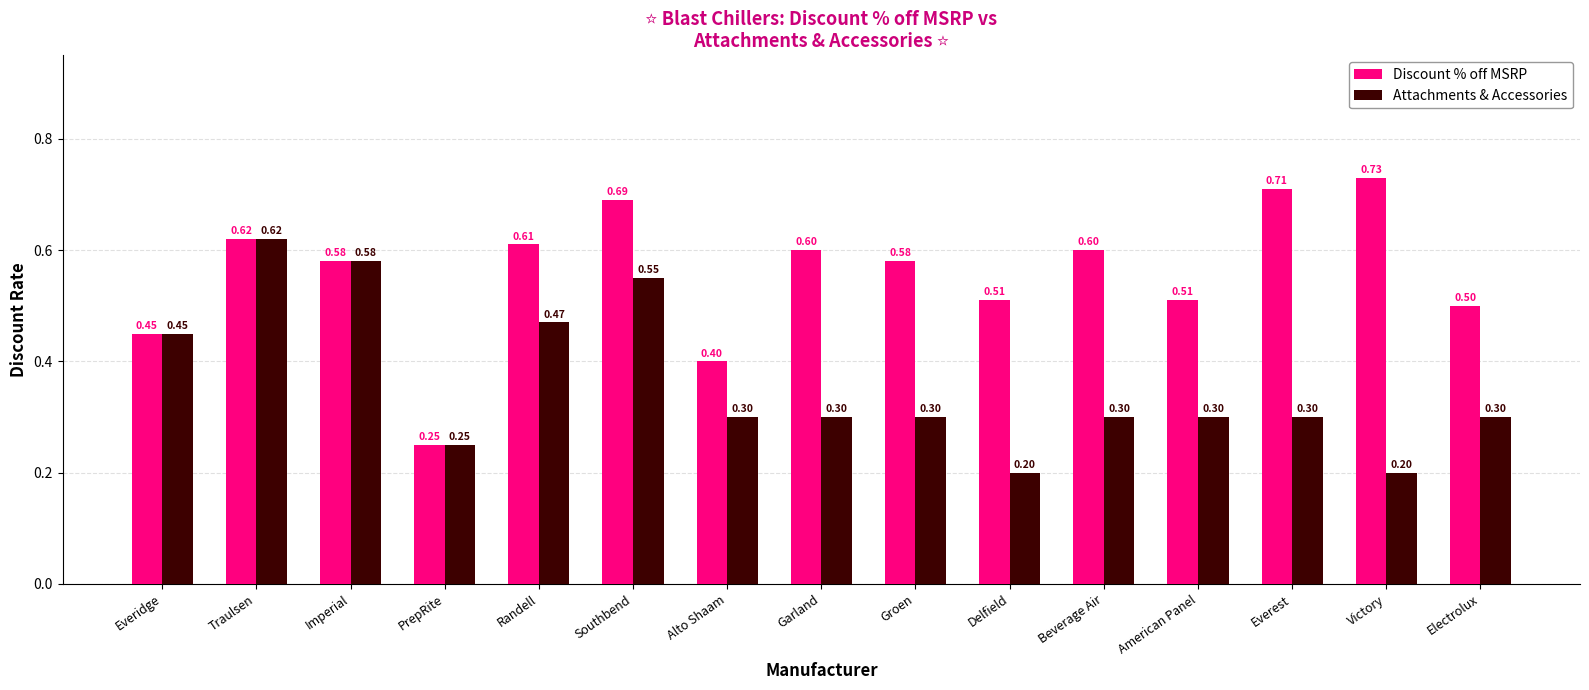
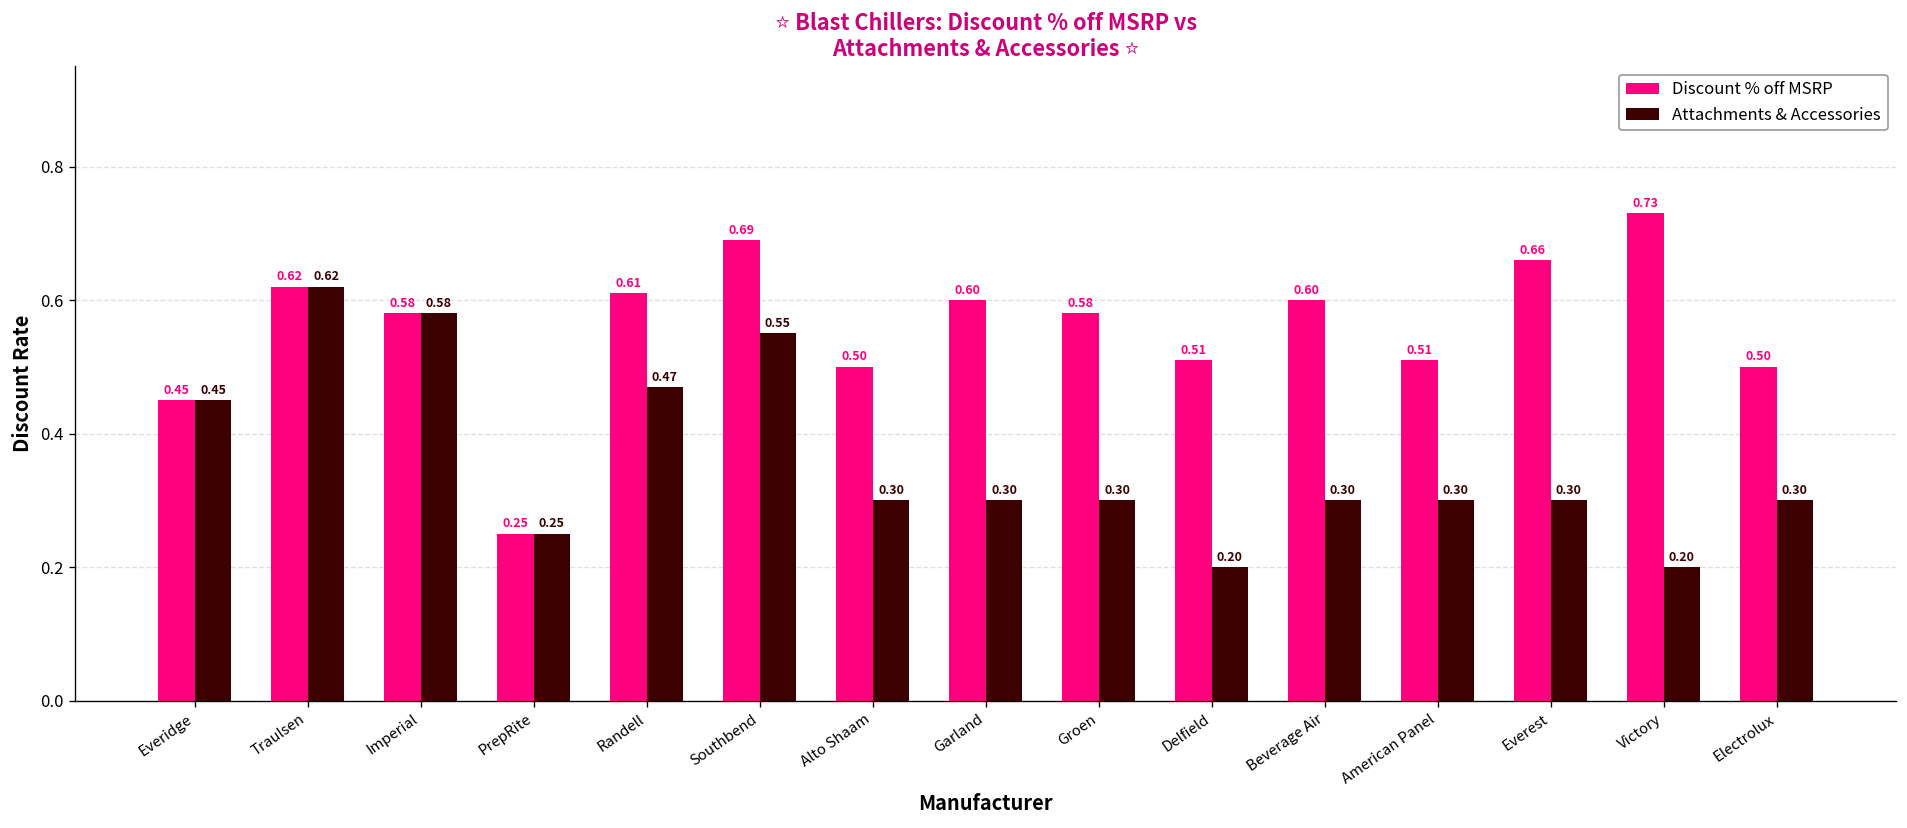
Discount % off MSRP, Alto Shaam: 0.40 -> 0.50
Discount % off MSRP, Everest: 0.71 -> 0.66
